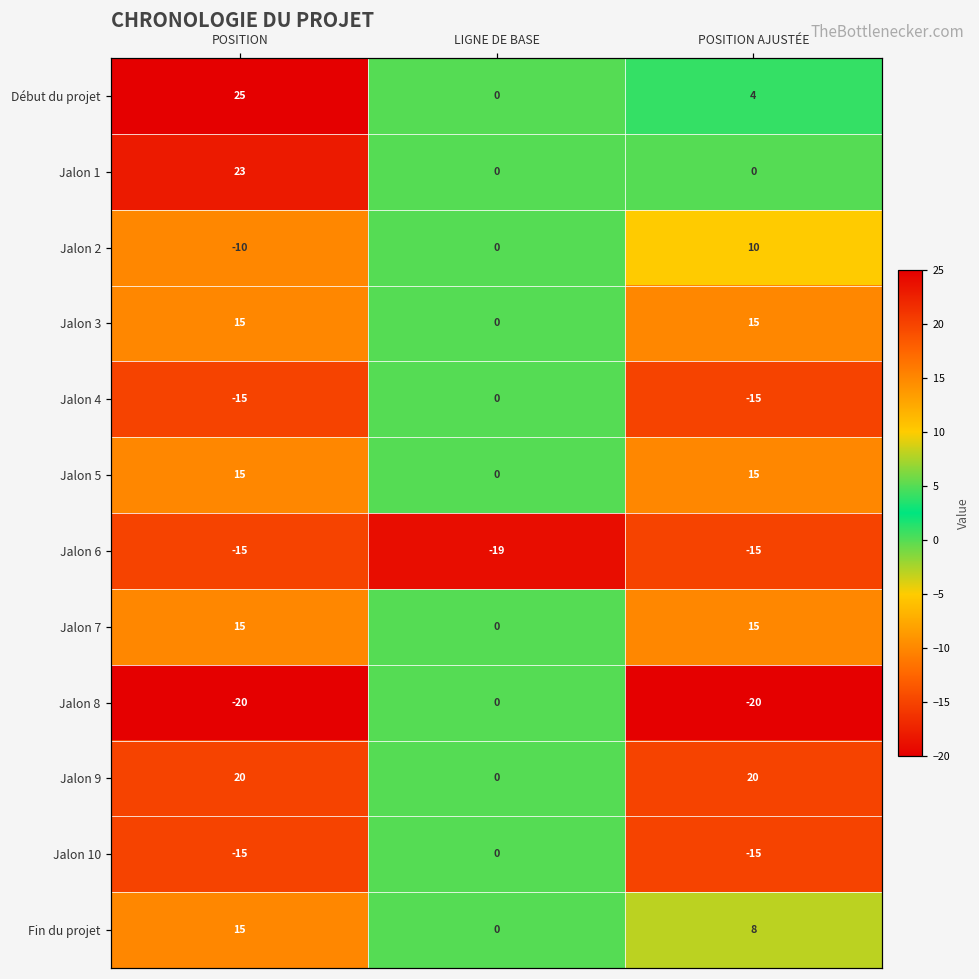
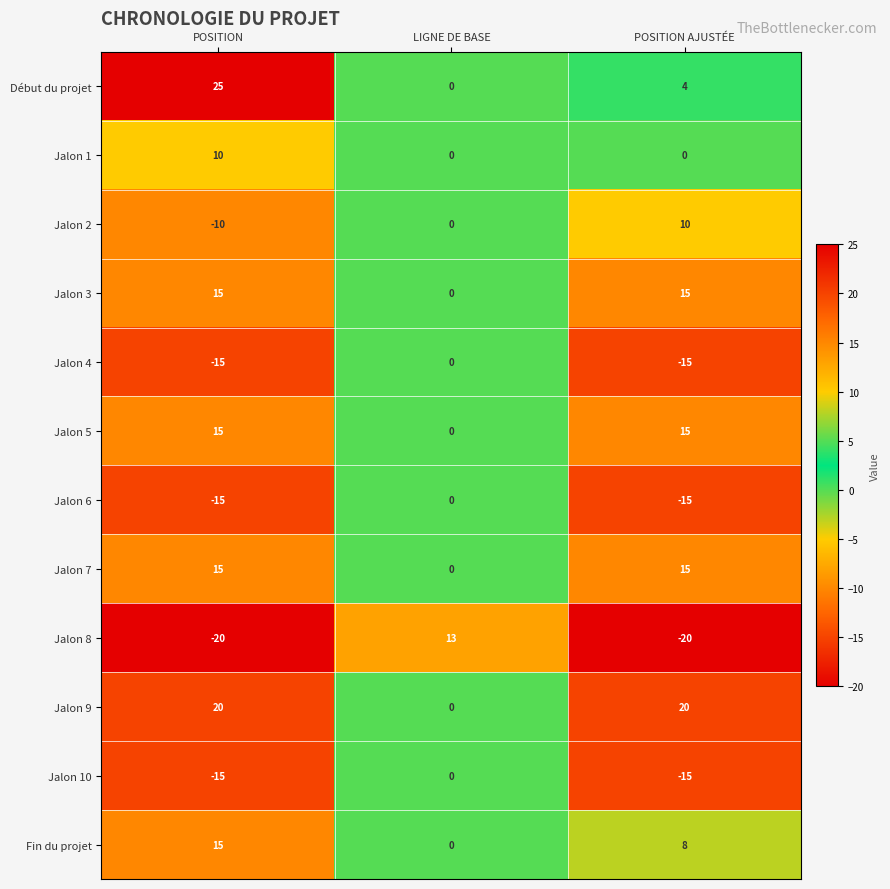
Jalon 1, POSITION: 23 -> 10
Jalon 6, LIGNE DE BASE: -19 -> 0
Jalon 8, LIGNE DE BASE: 0 -> 13
